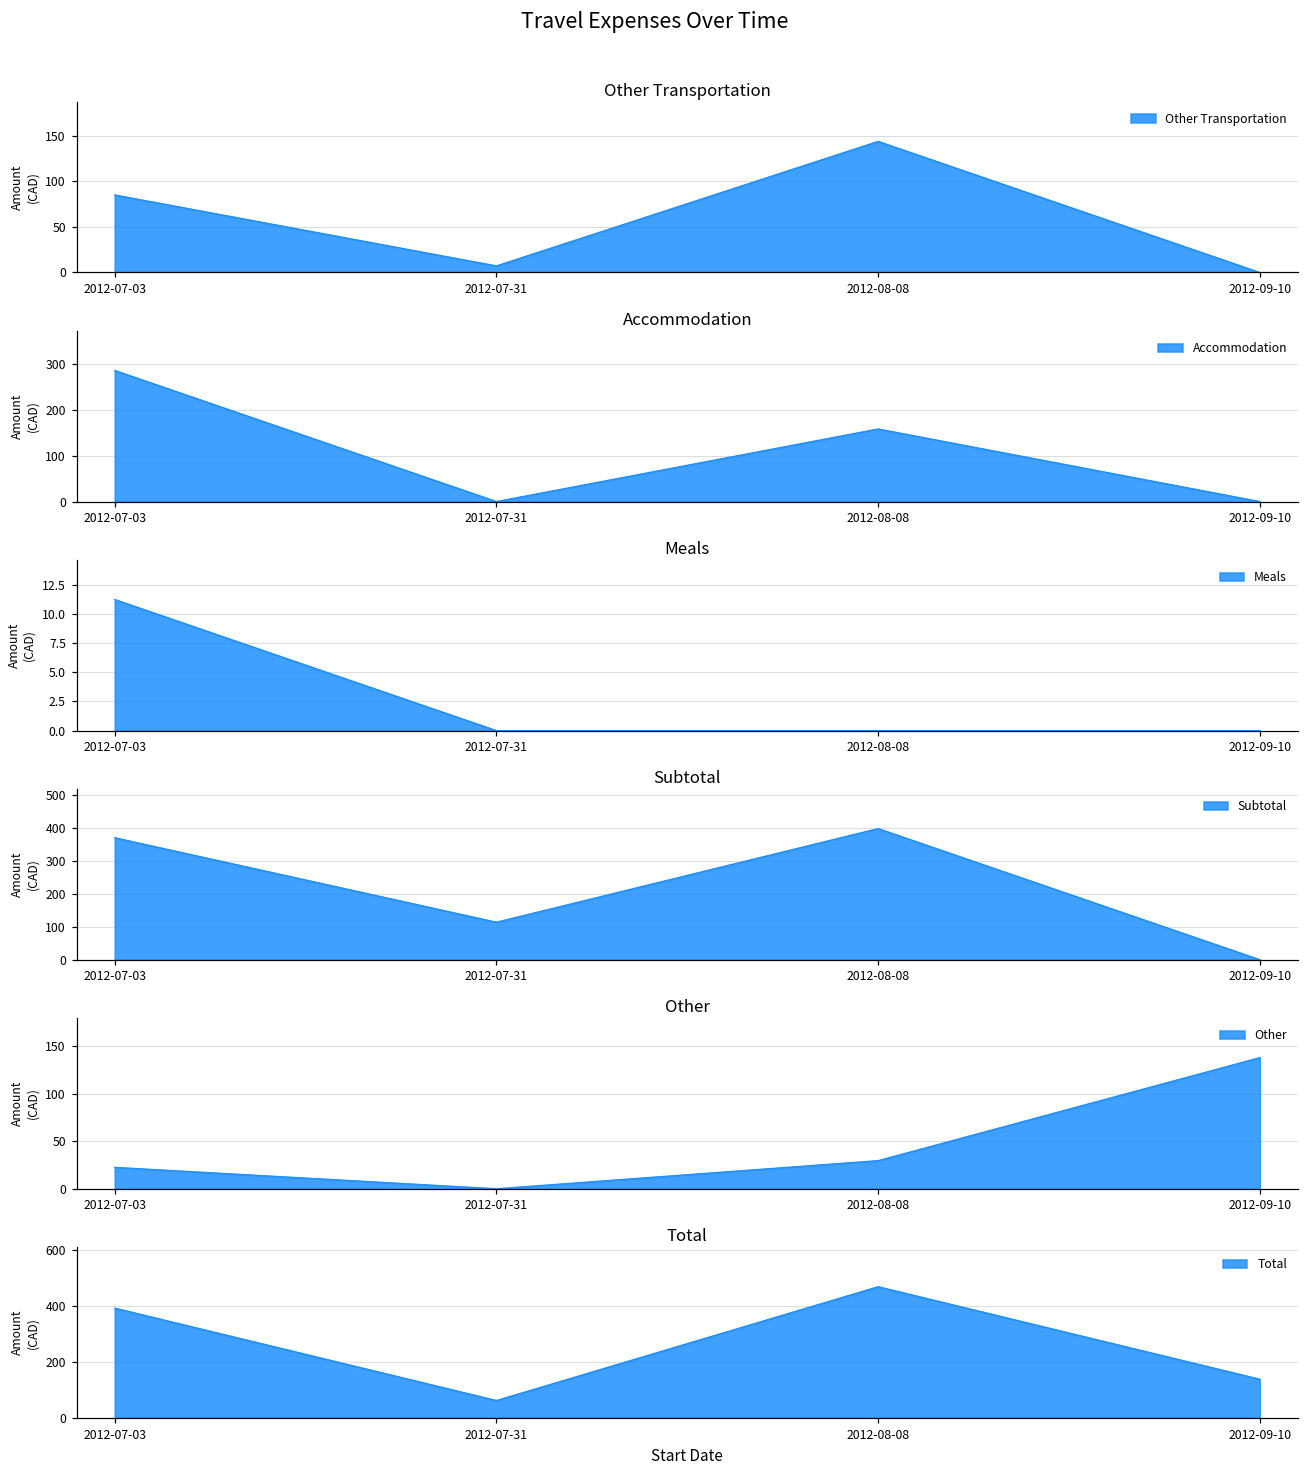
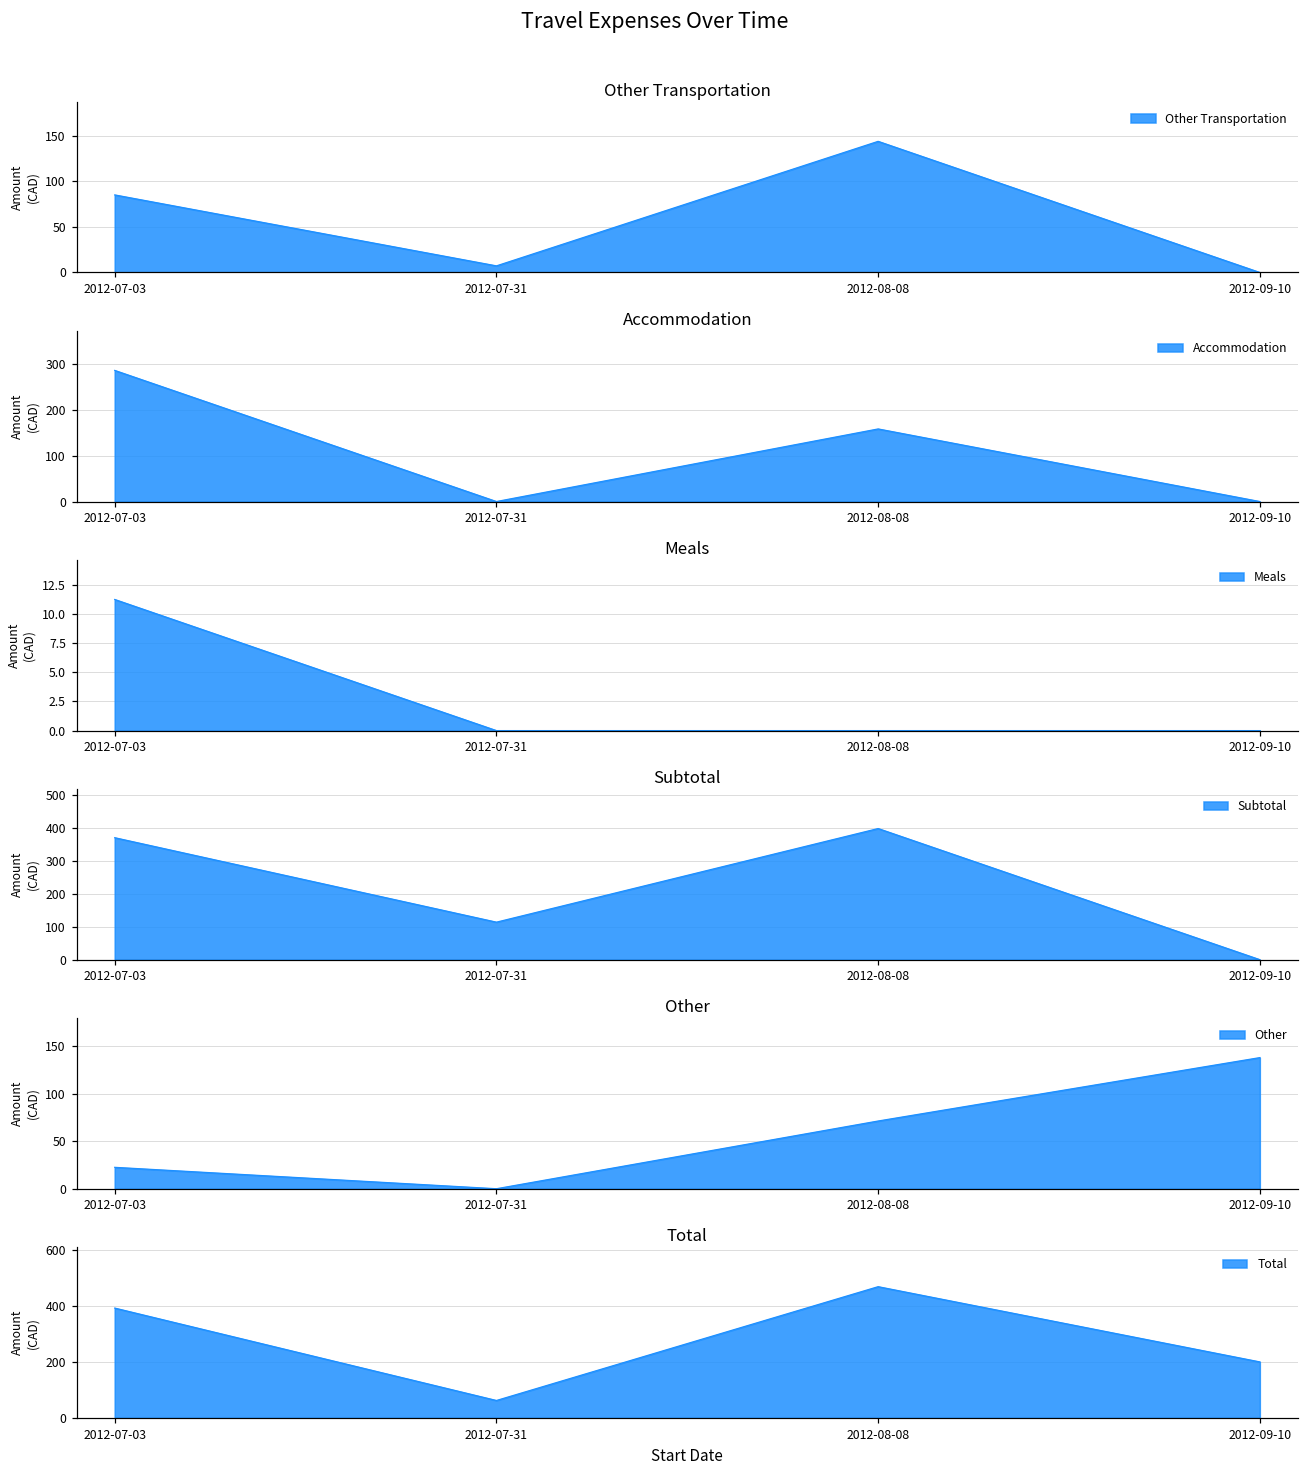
Other, 2012-08-08: 30 -> 70
Total, 2012-09-10: 140 -> 200
